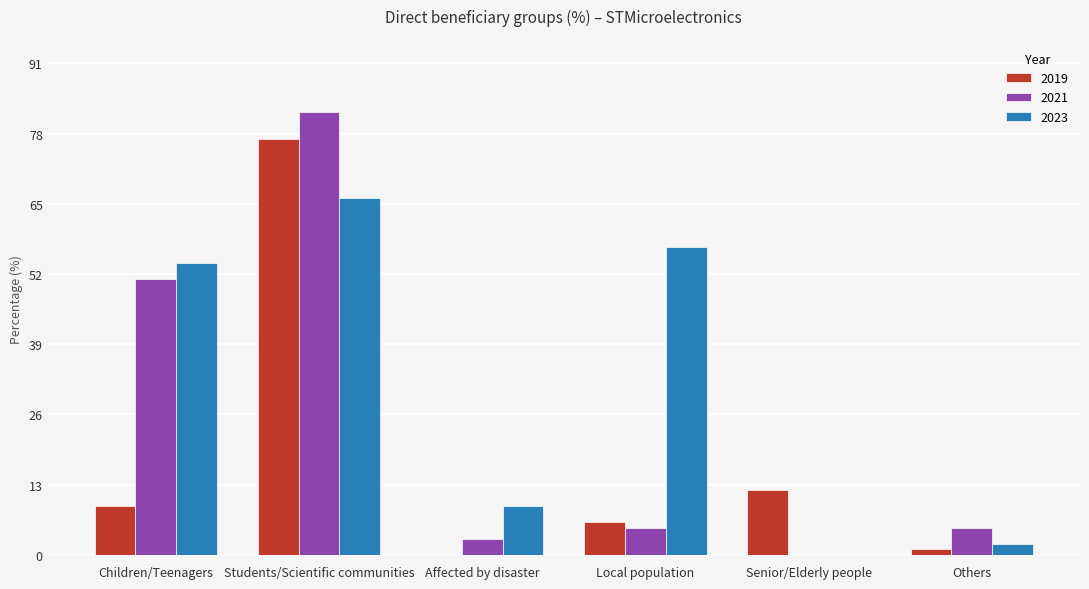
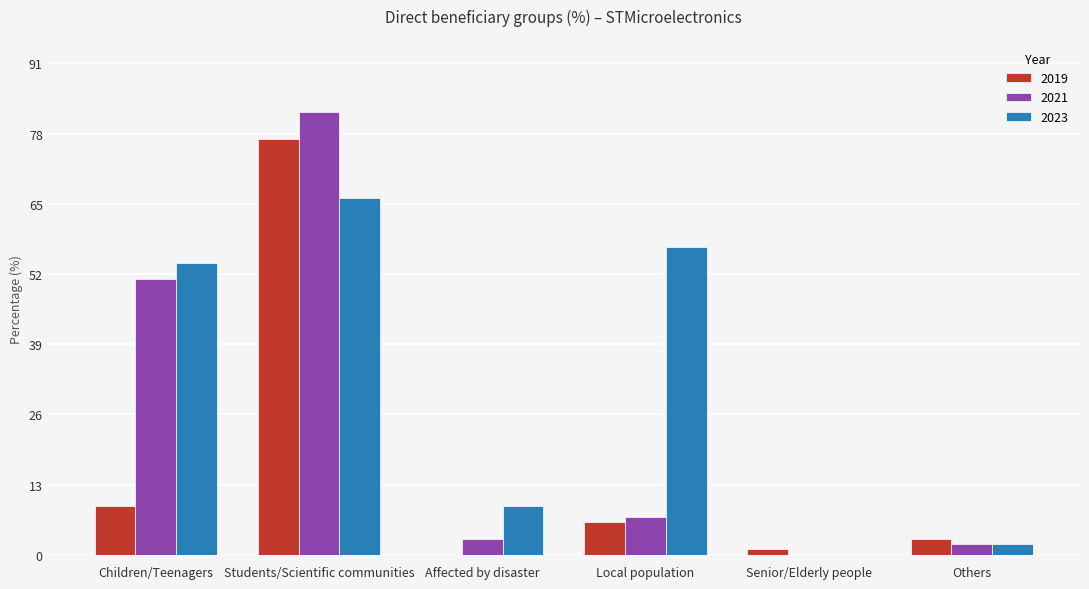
2021, Local population: 5 -> 7
2019, Senior/Elderly people: 12 -> 1
2019, Others: 1 -> 3
2021, Others: 5 -> 2
